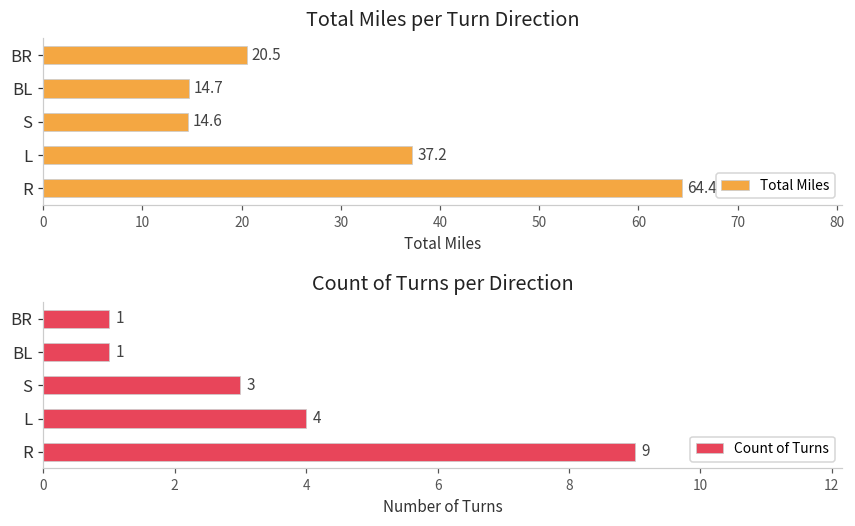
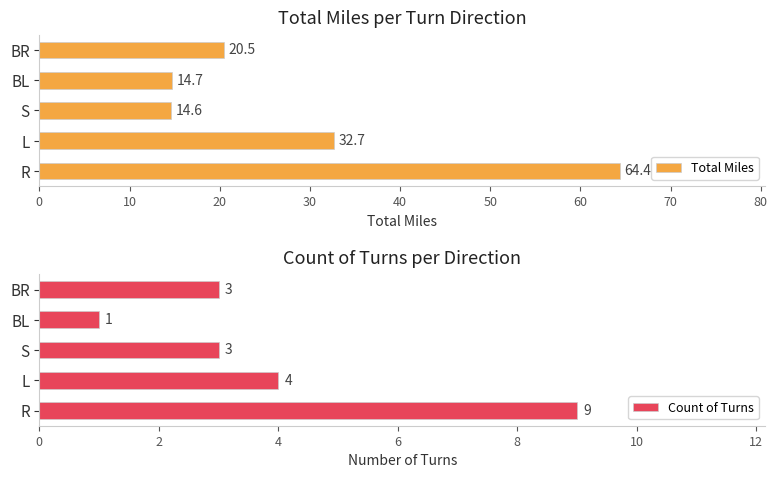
Total Miles per Turn Direction, L: 37.2 -> 32.7
Count of Turns per Direction, BR: 1 -> 3
